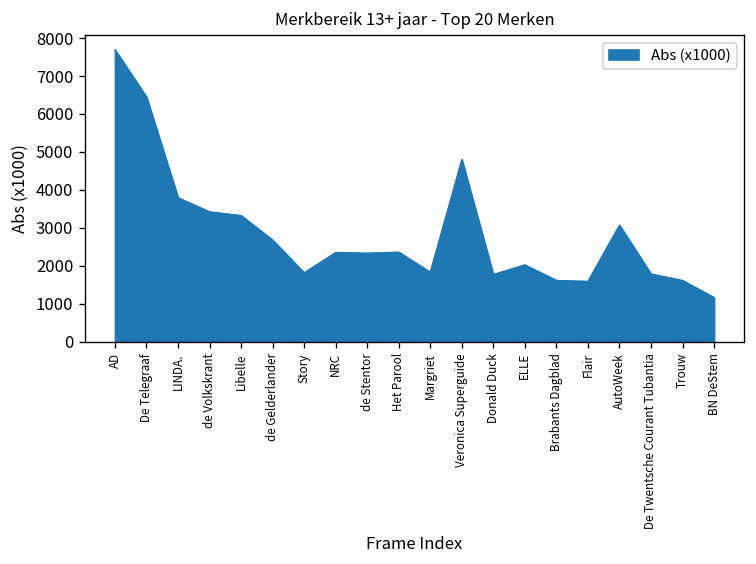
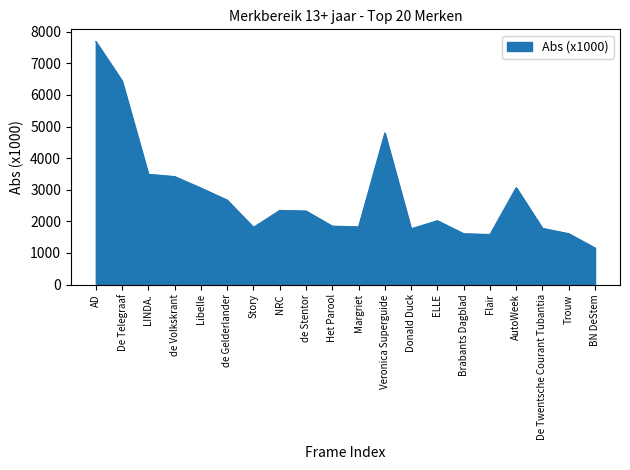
LINDA.: 3800 -> 3500
Libelle: 3300 -> 3100
Het Parool: 2400 -> 1800
